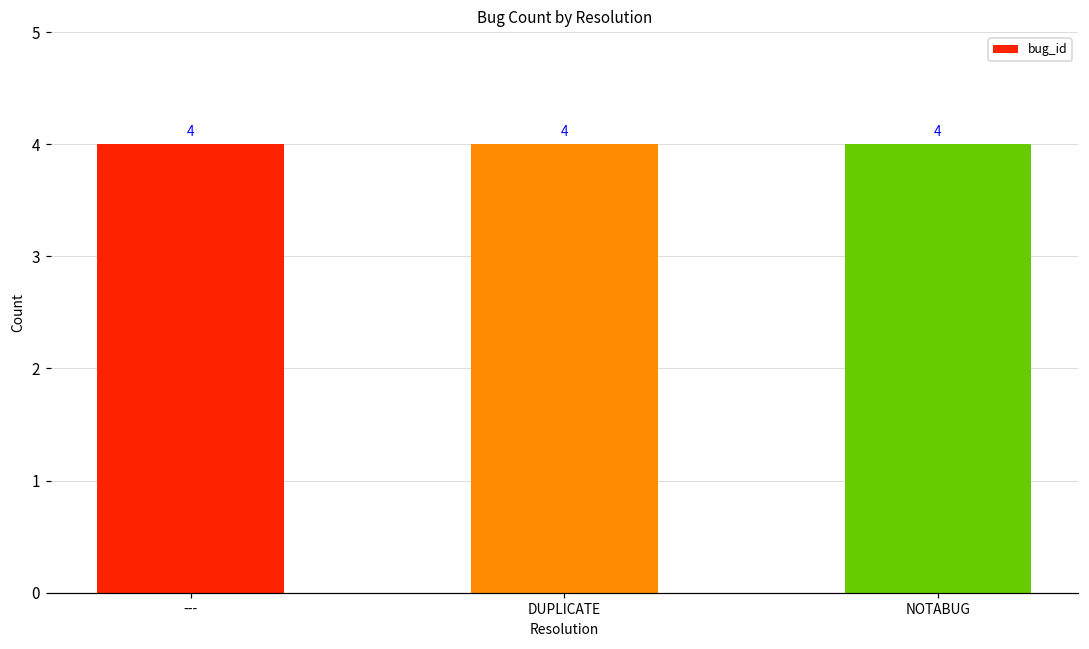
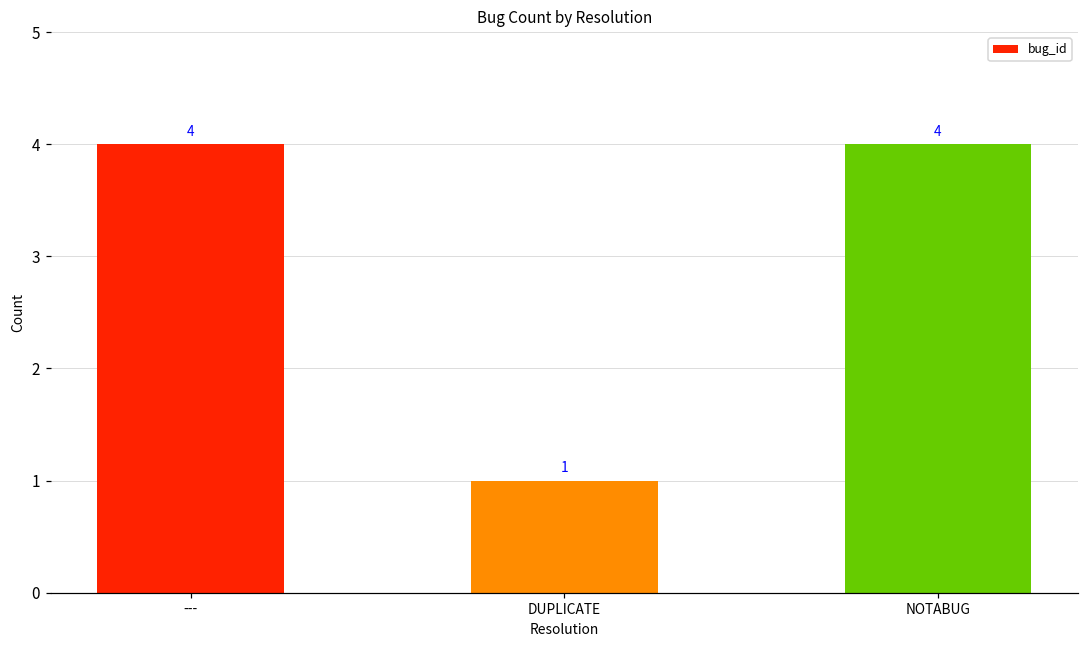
DUPLICATE: 4 -> 1
